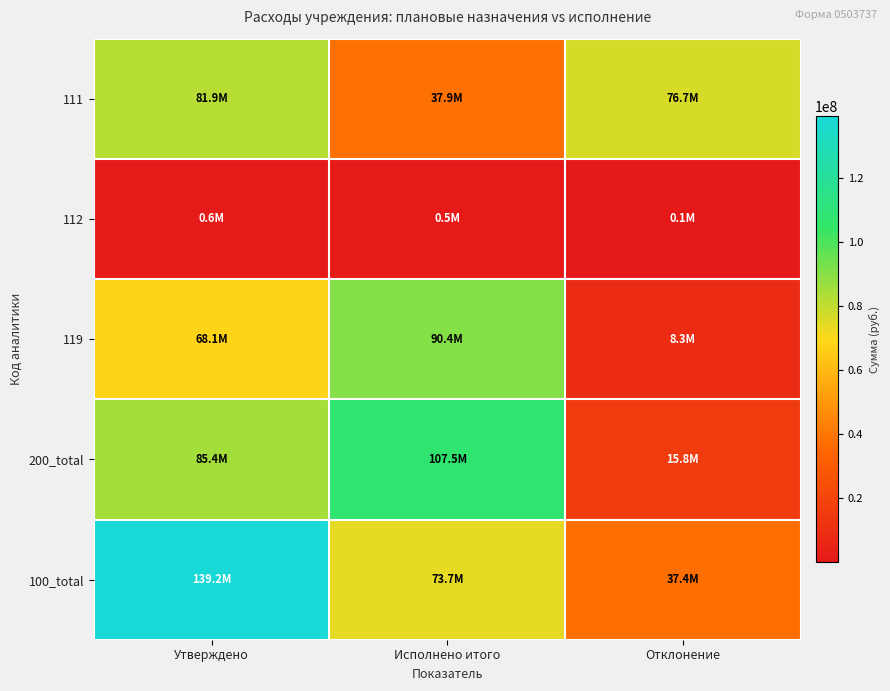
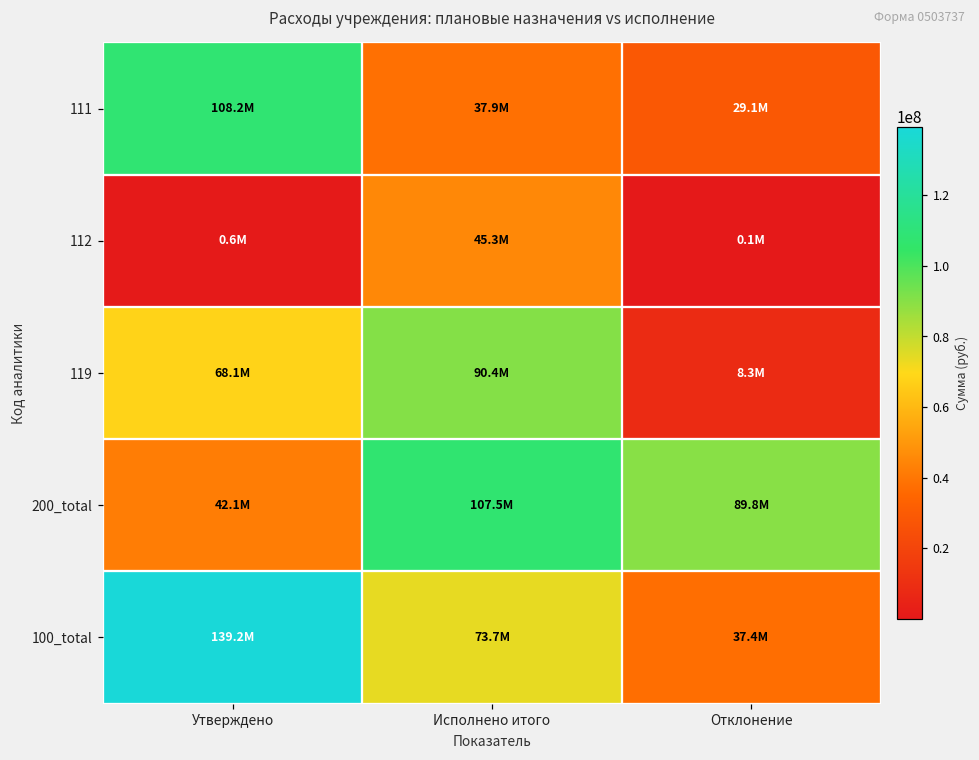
111, Утверждено: 81.9M -> 108.2M
111, Отклонение: 76.7M -> 29.1M
112, Исполнено итого: 0.5M -> 45.3M
200_total, Утверждено: 85.4M -> 42.1M
200_total, Отклонение: 15.8M -> 89.8M
